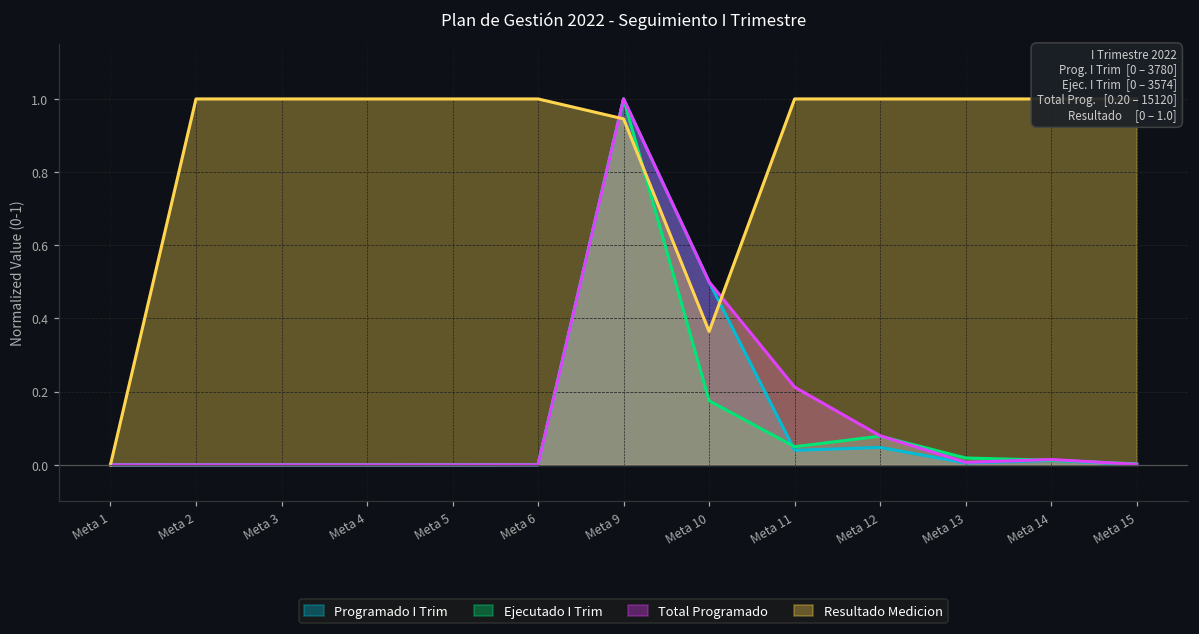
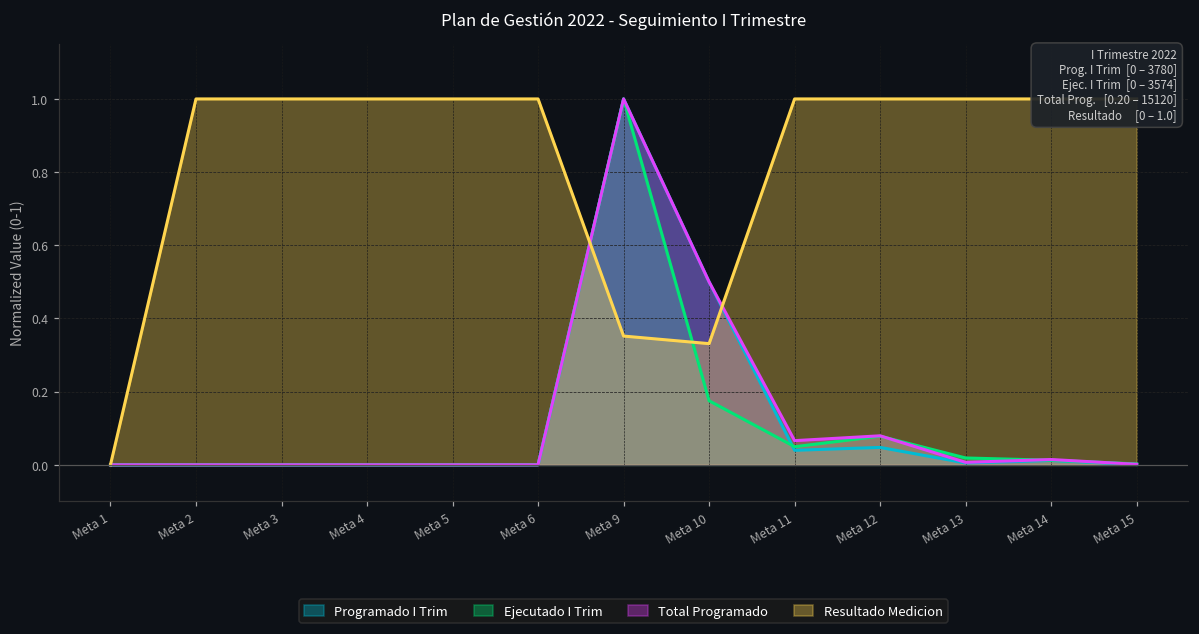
Resultado Medicion, Meta 9: 0.95 -> 0.35
Resultado Medicion, Meta 10: 0.36 -> 0.33
Total Programado, Meta 11: 0.21 -> 0.07
